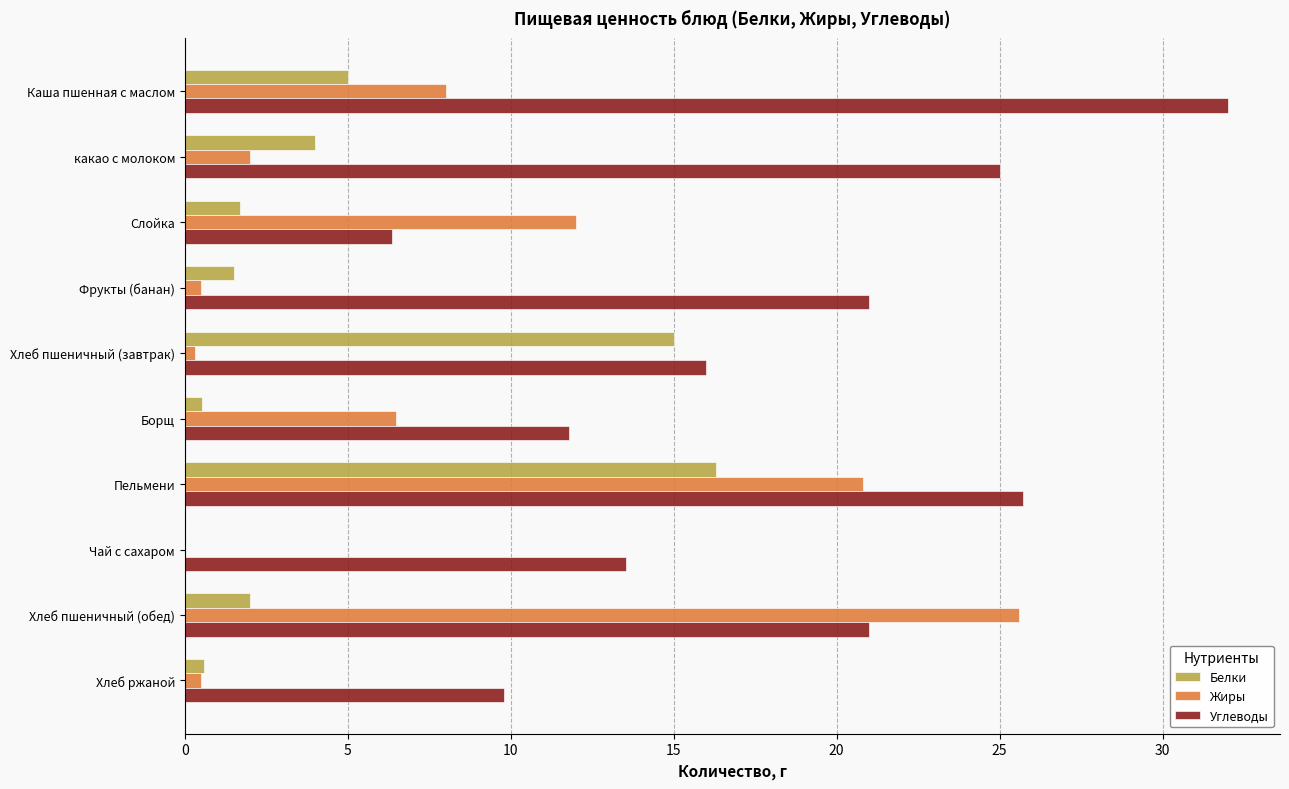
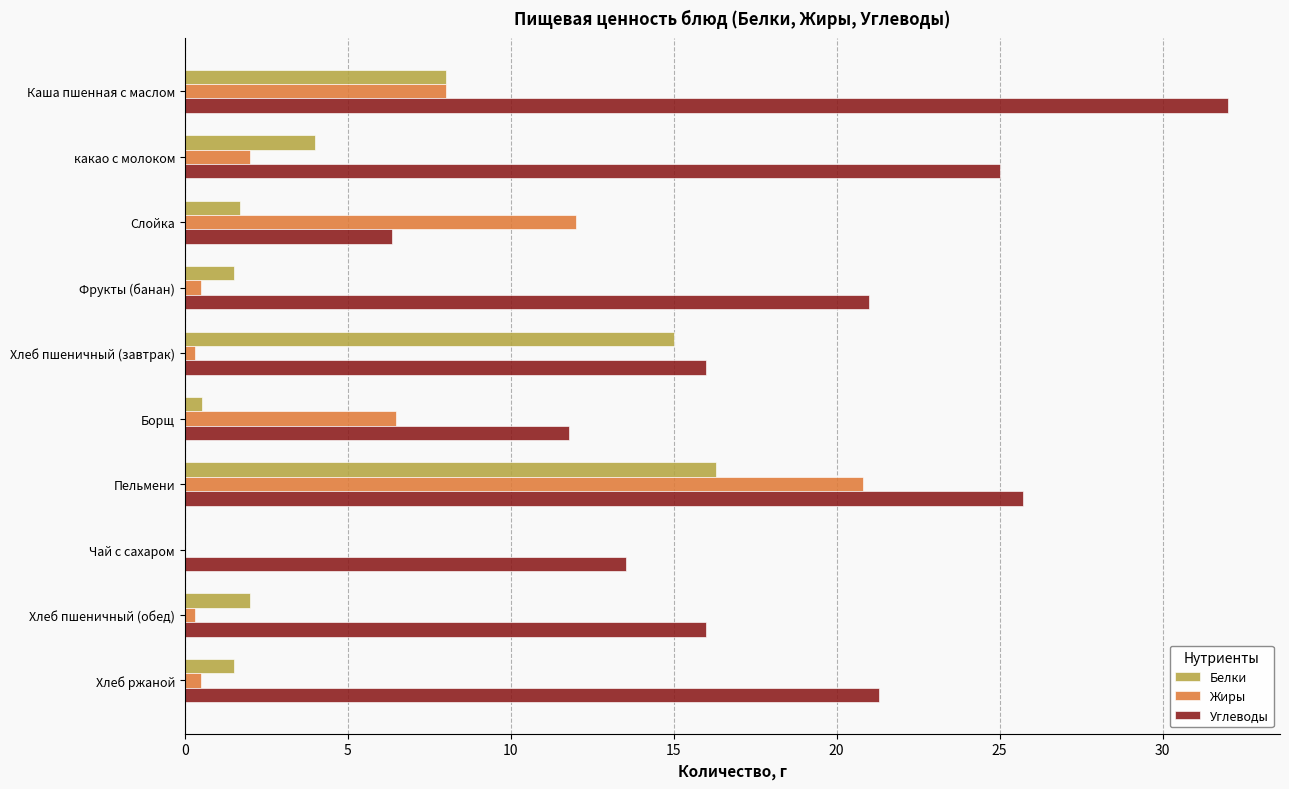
Белки, Каша пшенная с маслом: 5 -> 8
Жиры, Хлеб пшеничный (обед): 25.6 -> 0.3
Углеводы, Хлеб пшеничный (обед): 21 -> 16
Белки, Хлеб ржаной: 0.6 -> 1.5
Углеводы, Хлеб ржаной: 9.8 -> 21.3
